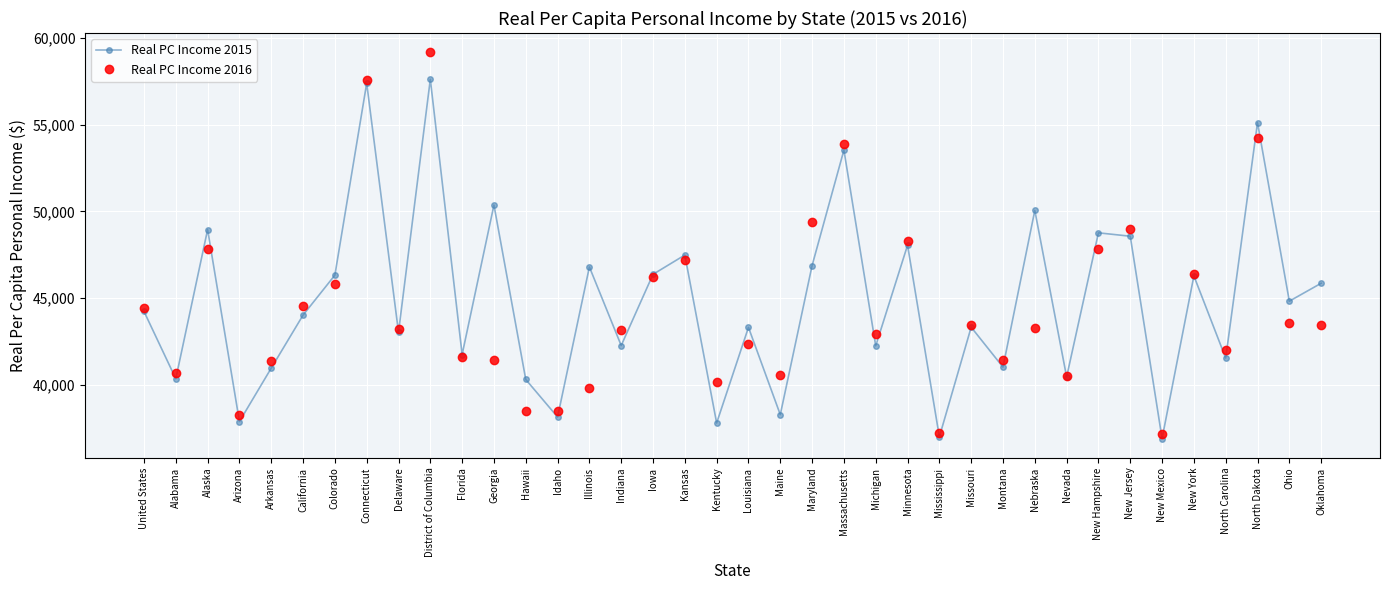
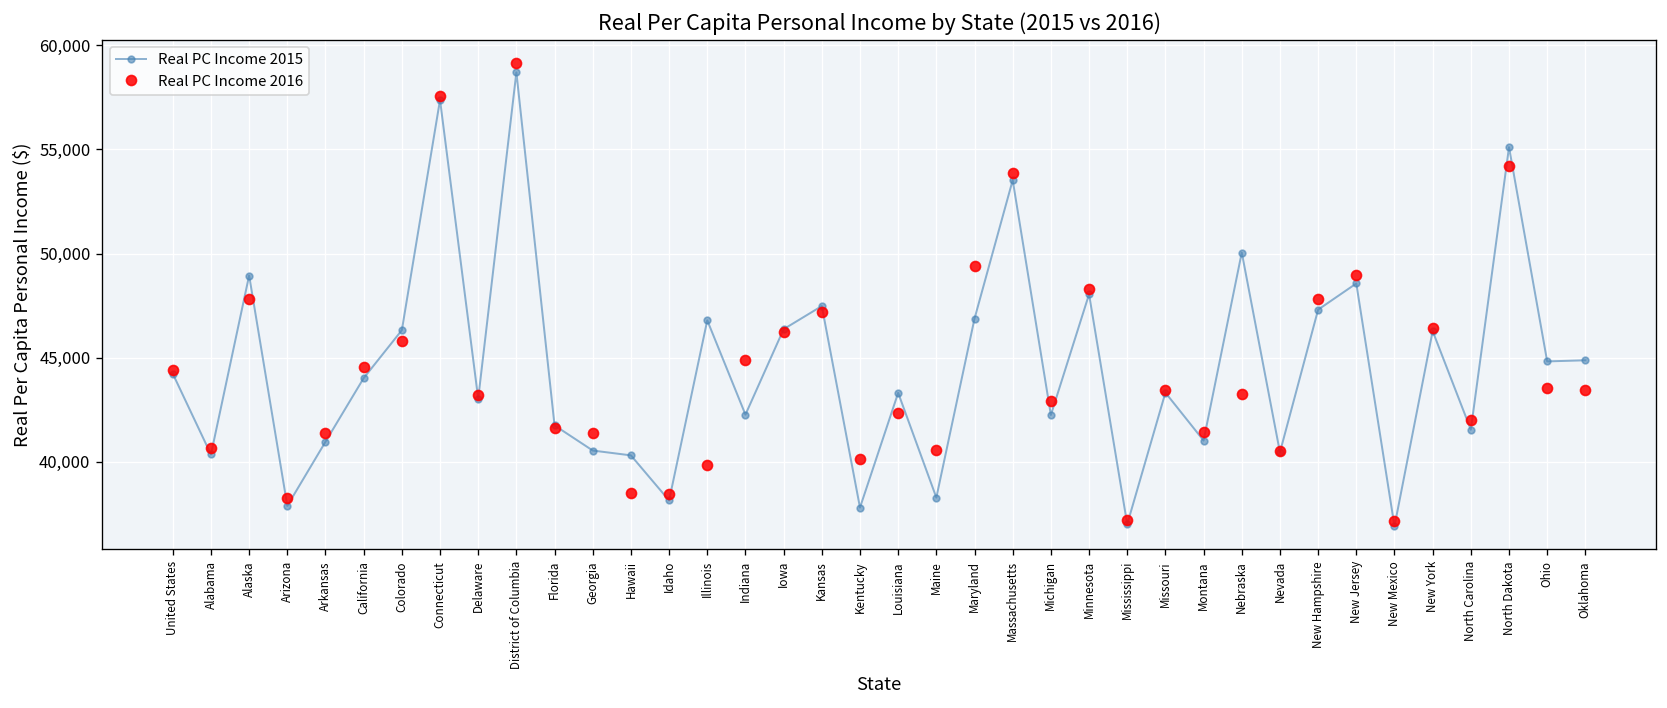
Real PC Income 2015, District of Columbia: 57,600 -> 58,700
Real PC Income 2015, Georgia: 50,400 -> 40,500
Real PC Income 2016, Indiana: 43,200 -> 44,900
Real PC Income 2015, New Hampshire: 48,800 -> 47,300
Real PC Income 2015, Oklahoma: 45,900 -> 44,900
